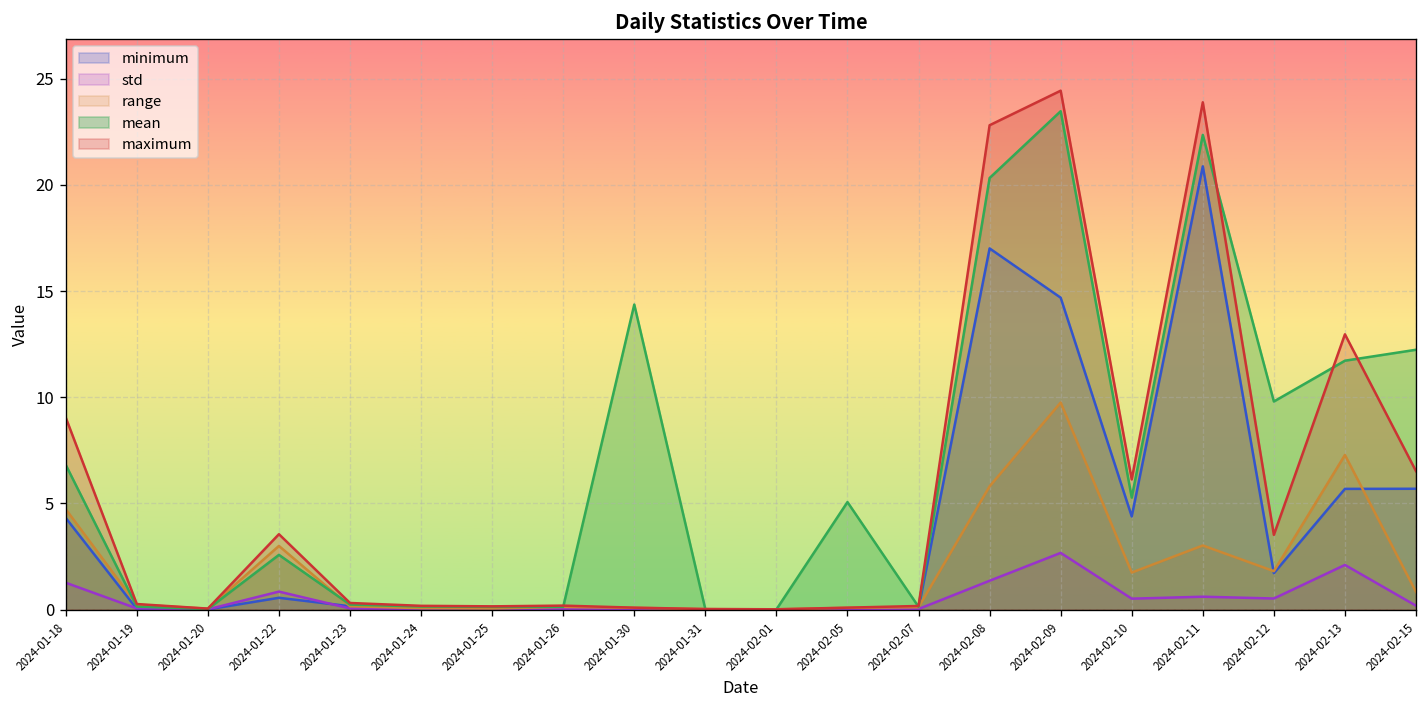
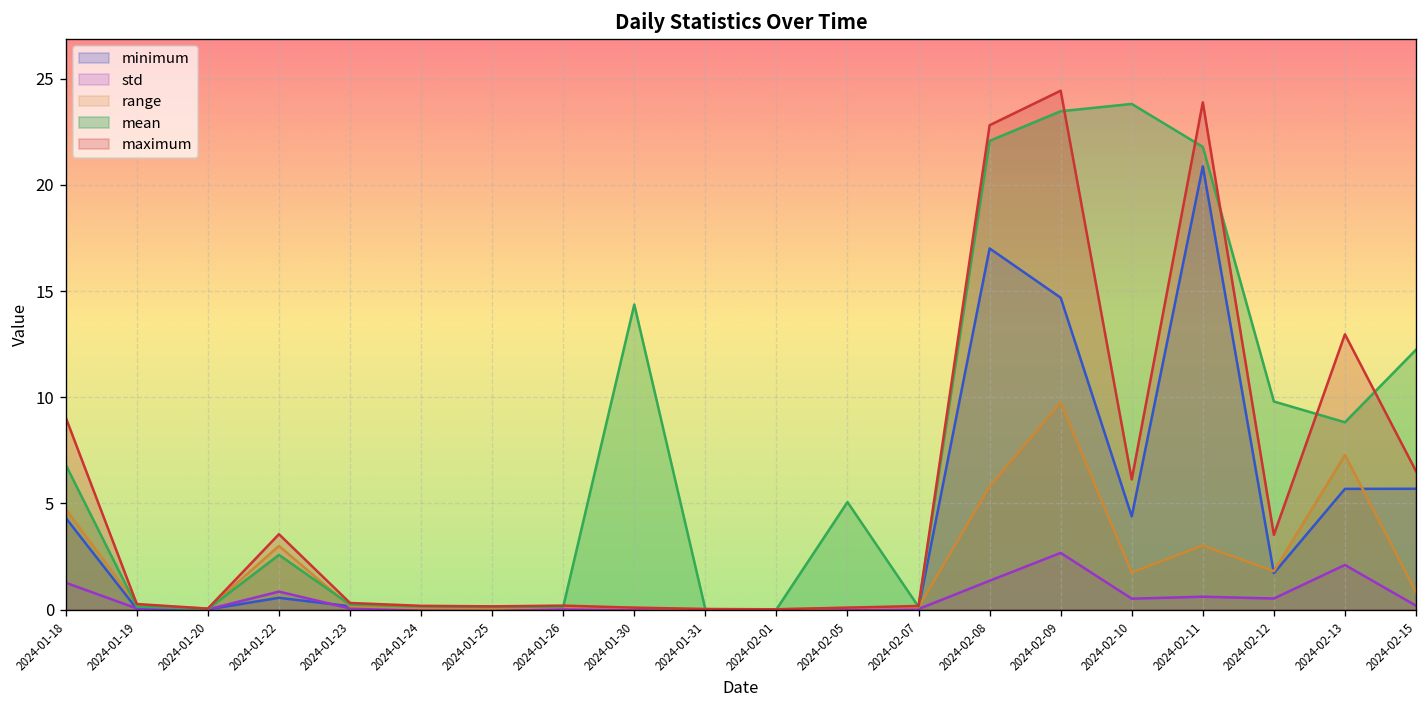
mean, 2024-02-08: 20.3 -> 22.1
mean, 2024-02-10: 5.3 -> 23.8
mean, 2024-02-11: 22.4 -> 21.8
mean, 2024-02-13: 11.7 -> 8.8
